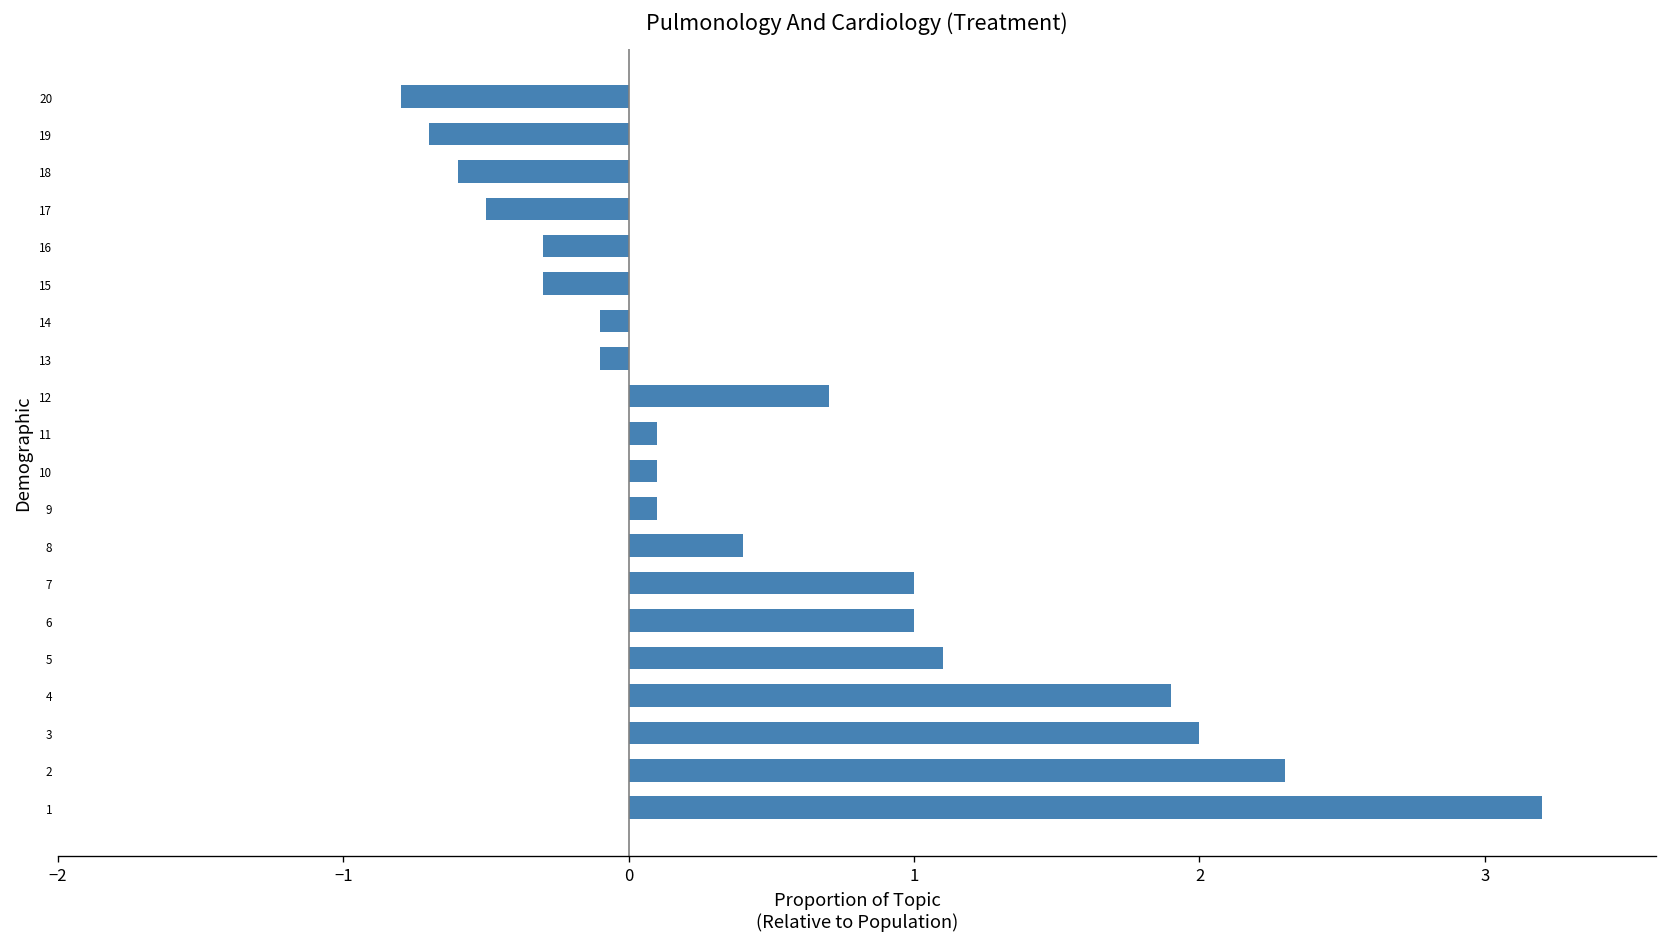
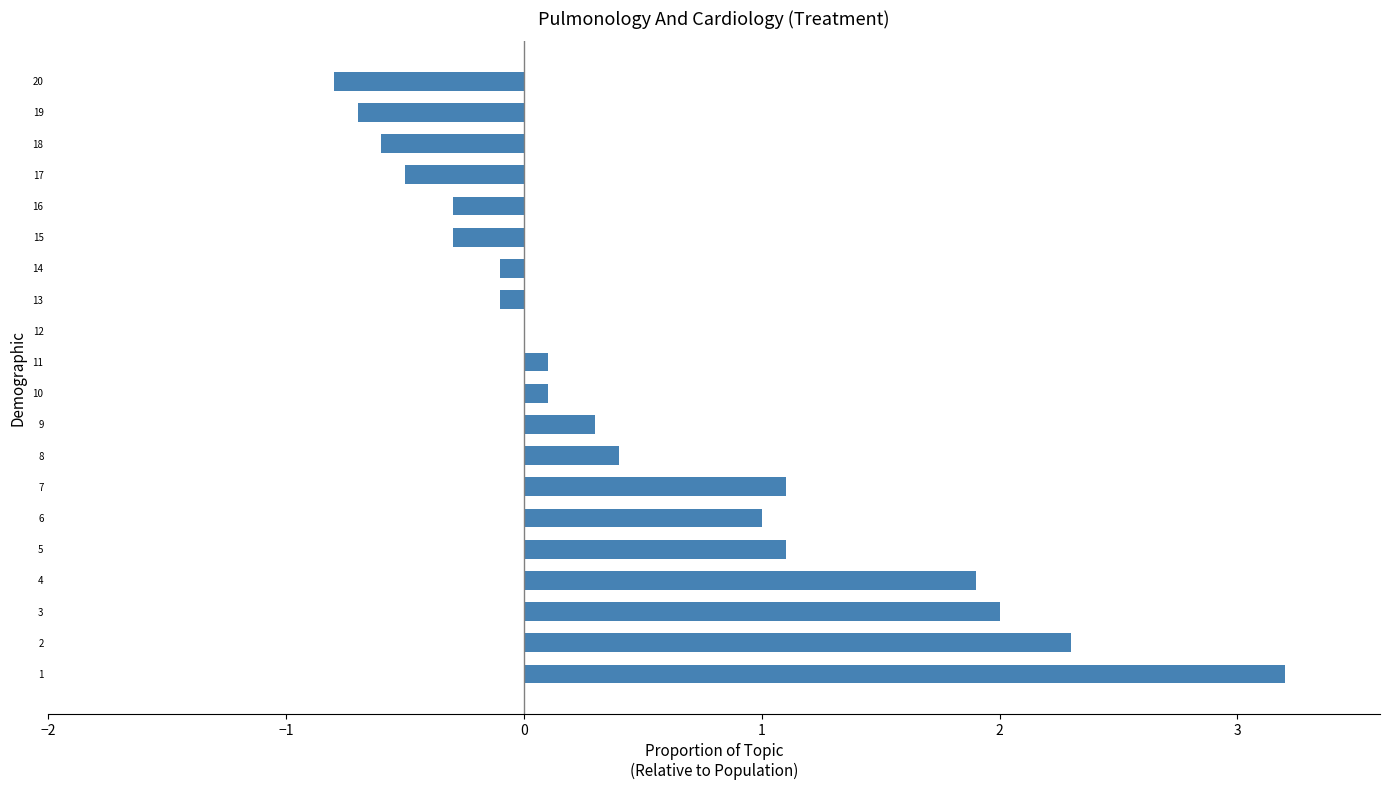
12: 0.7 -> 0.0
9: 0.1 -> 0.3
7: 1.0 -> 1.1
